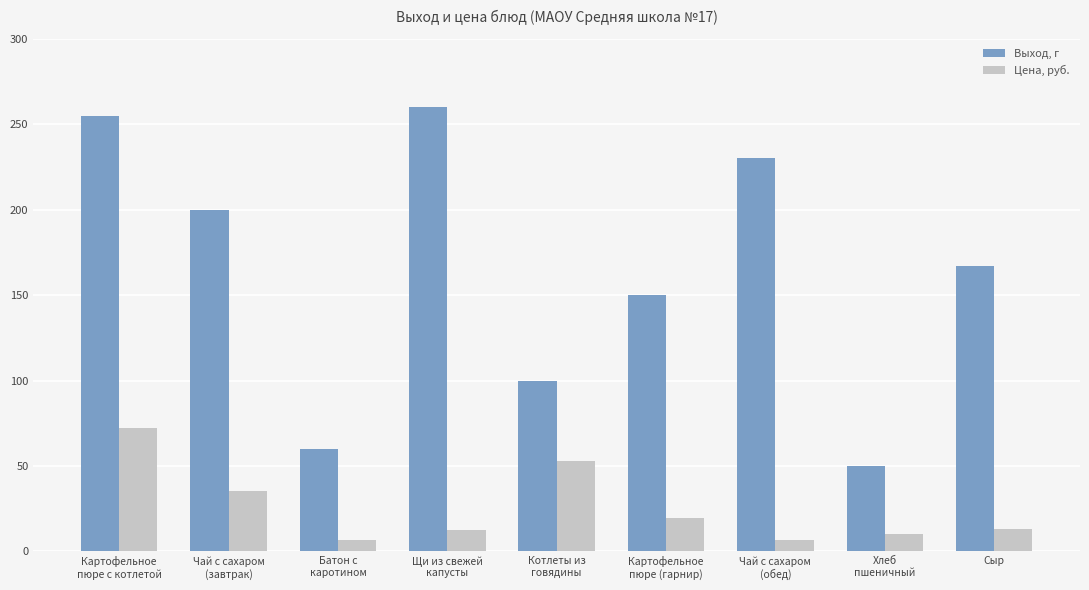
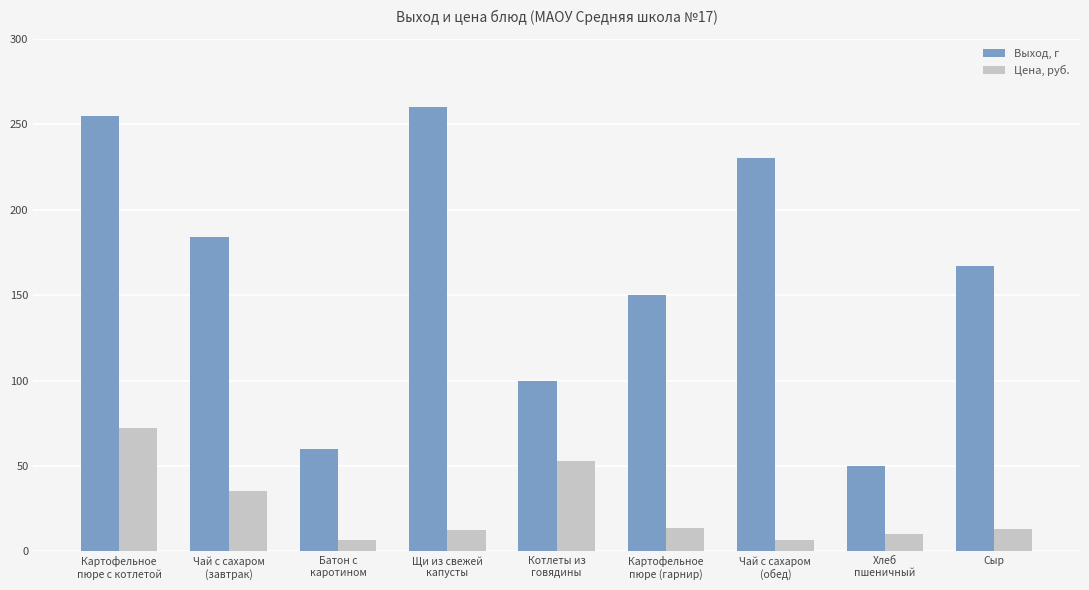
Выход, г, Чай с сахаром (завтрак): 200 -> 184
Цена, руб., Картофельное пюре (гарнир): 19 -> 14
